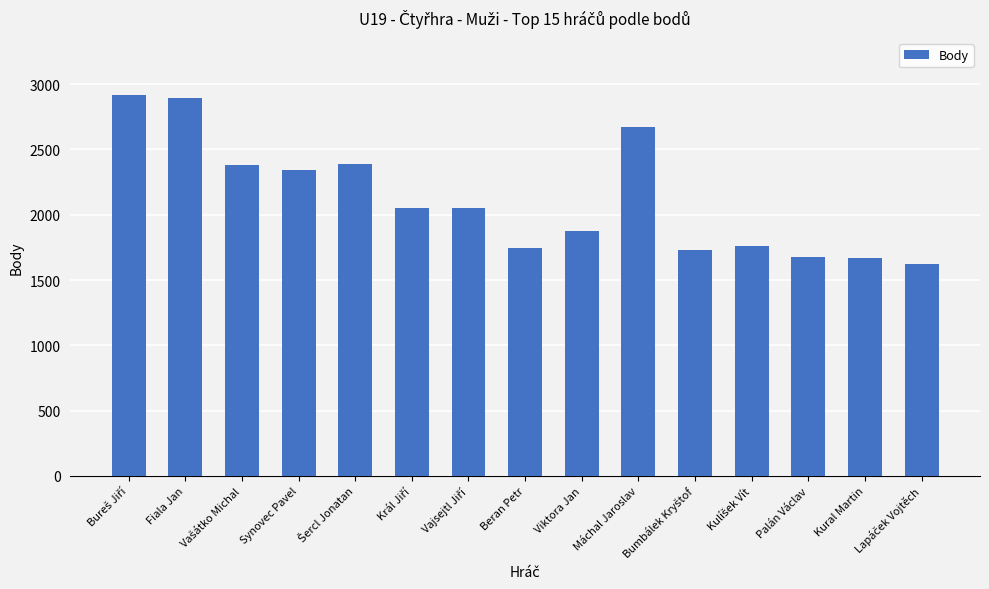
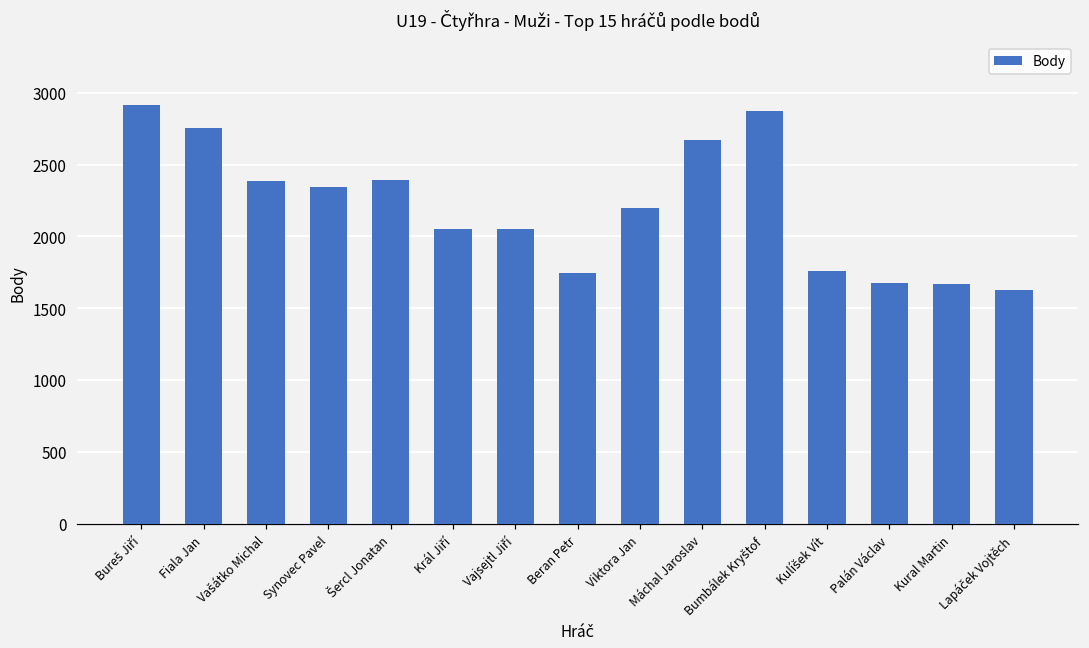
Fiala Jan: 2890 -> 2750
Viktora Jan: 1880 -> 2200
Bumbálek Kryštof: 1730 -> 2870
